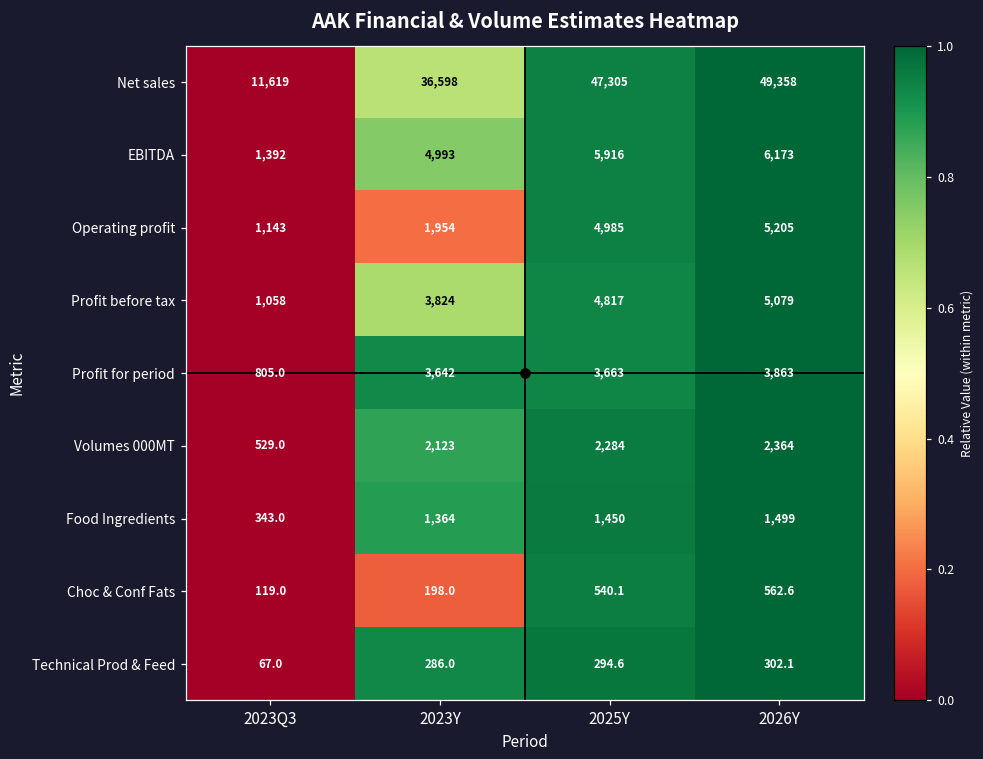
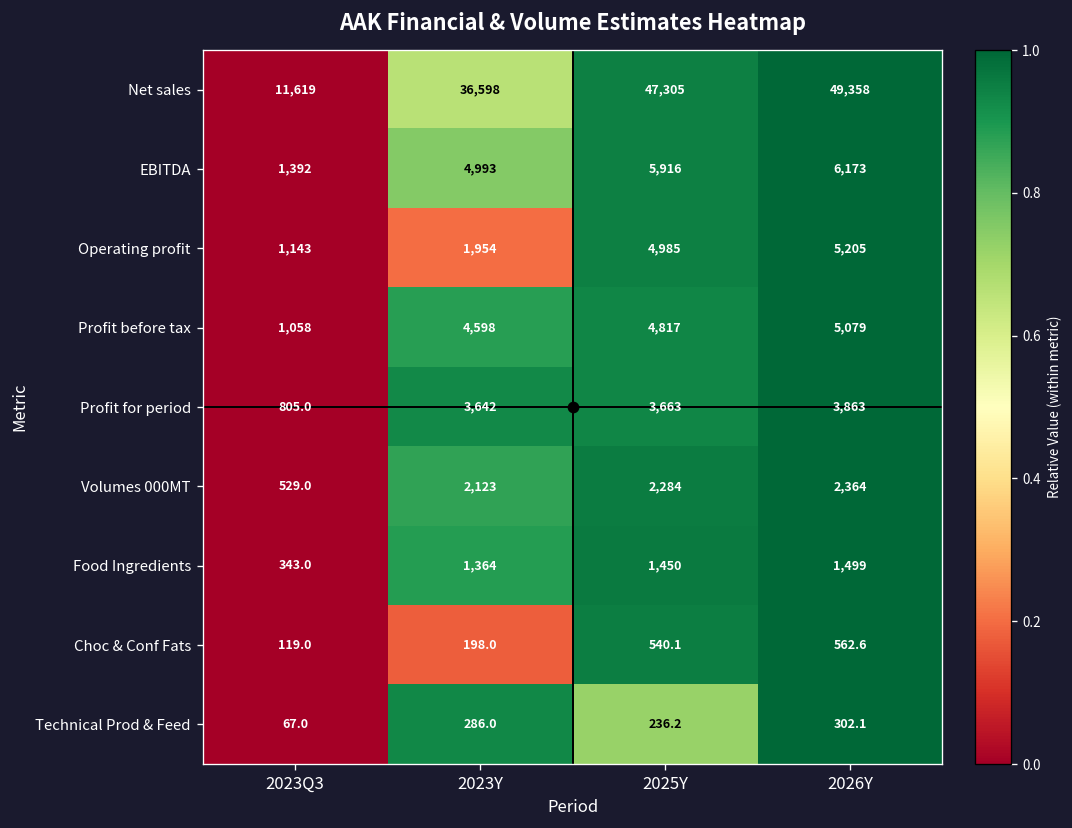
Profit before tax, 2023Y: 3,824 -> 4,598
Technical Prod & Feed, 2025Y: 294.6 -> 236.2
